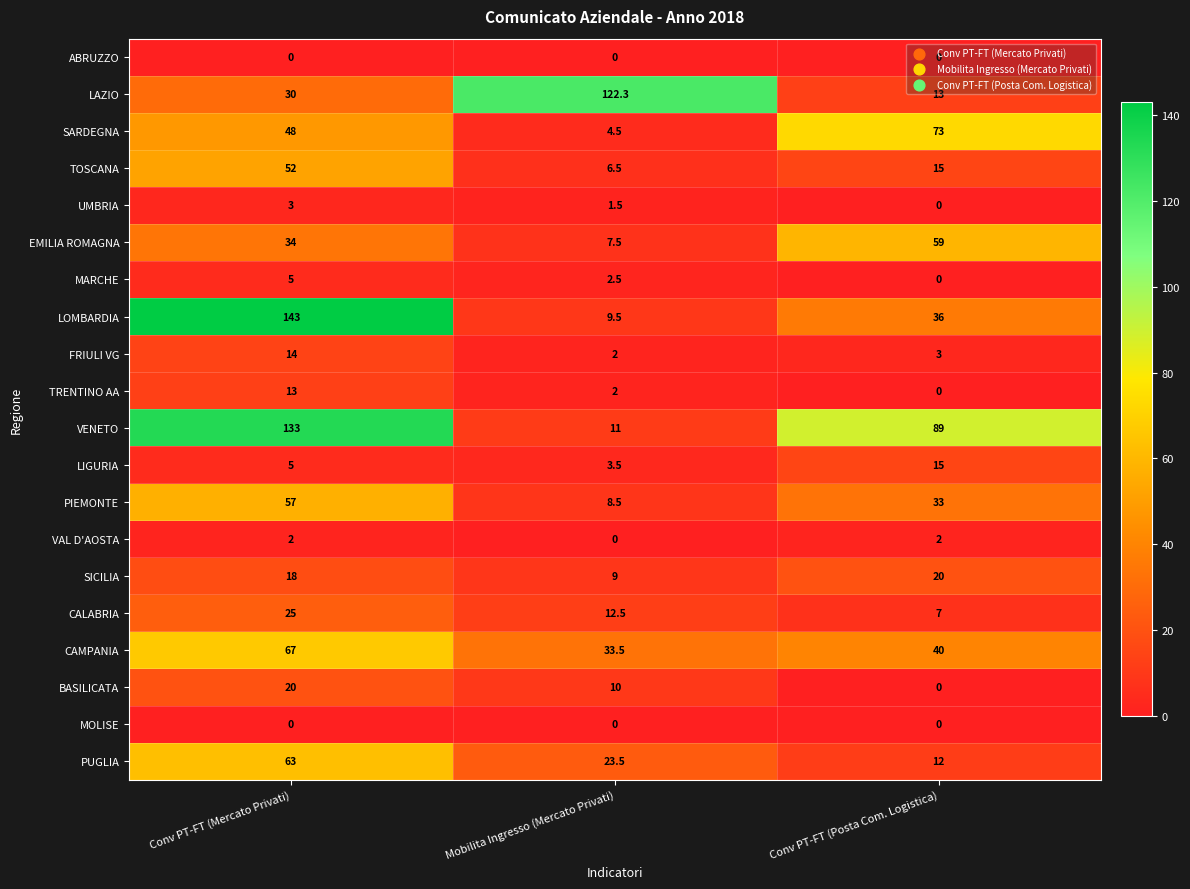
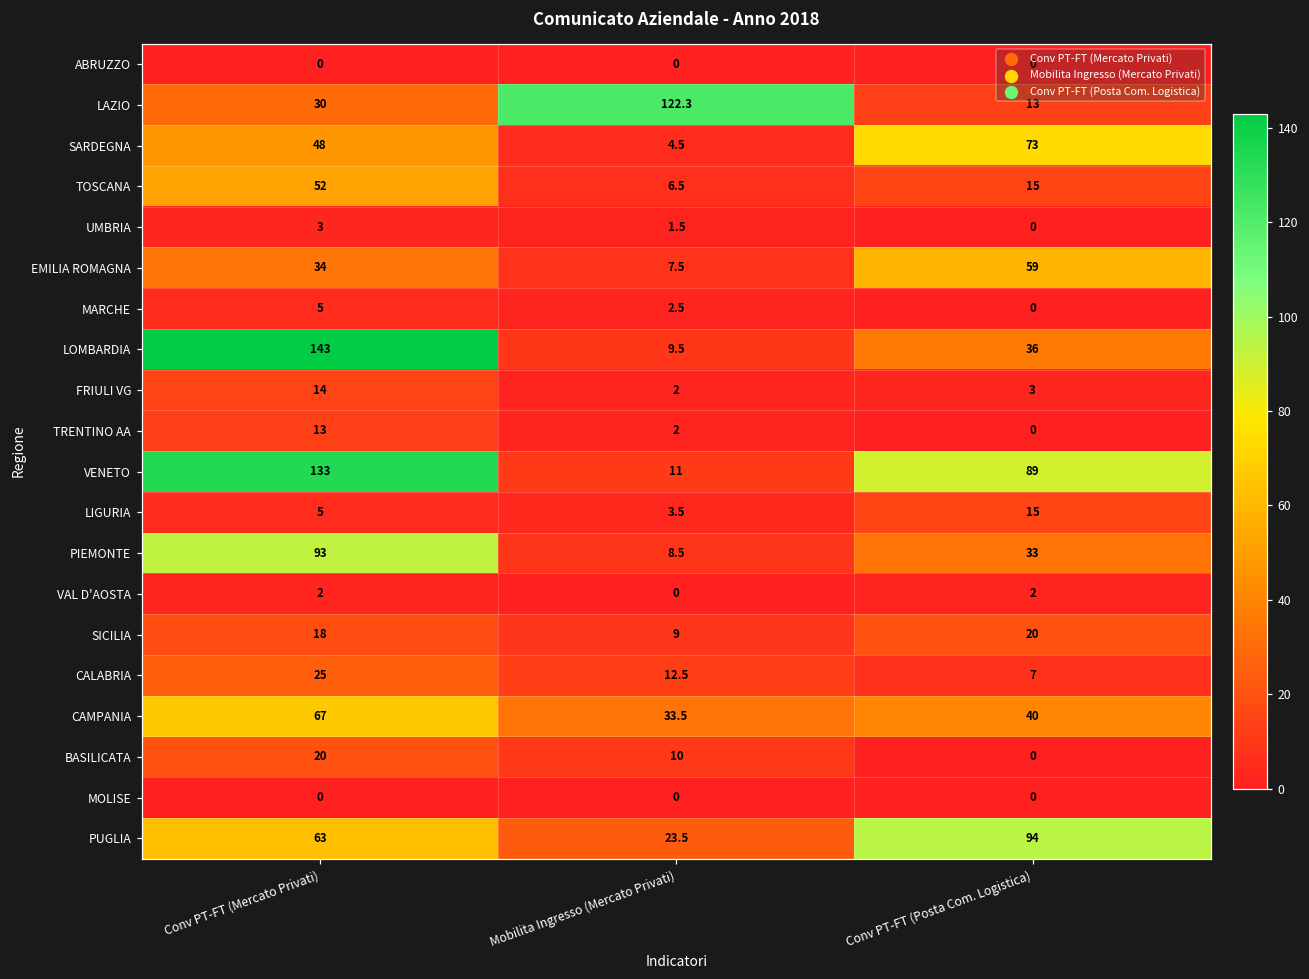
PIEMONTE, Conv PT-FT (Mercato Privati): 57 -> 93
PUGLIA, Conv PT-FT (Posta Com. Logistica): 12 -> 94
